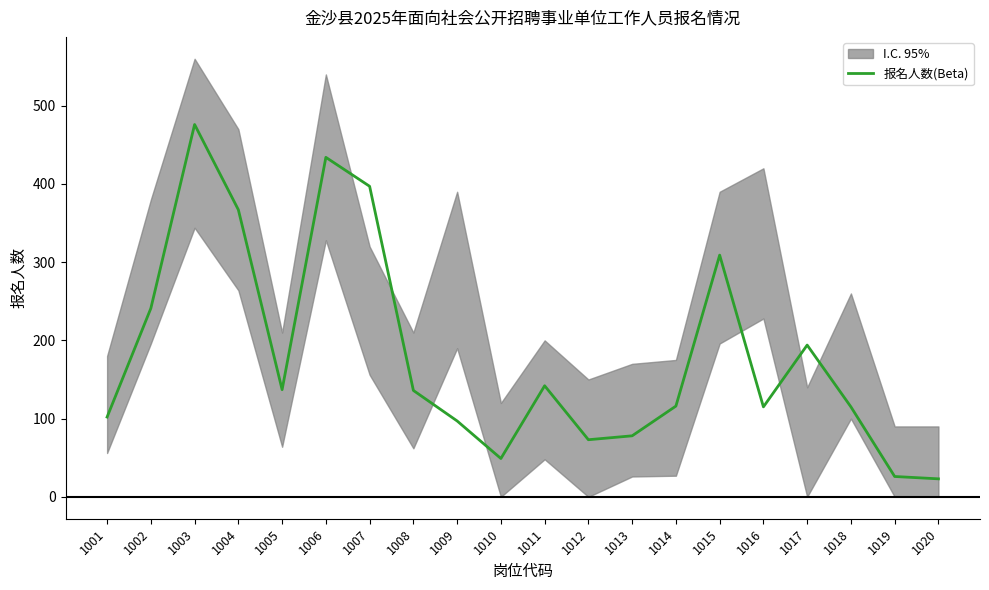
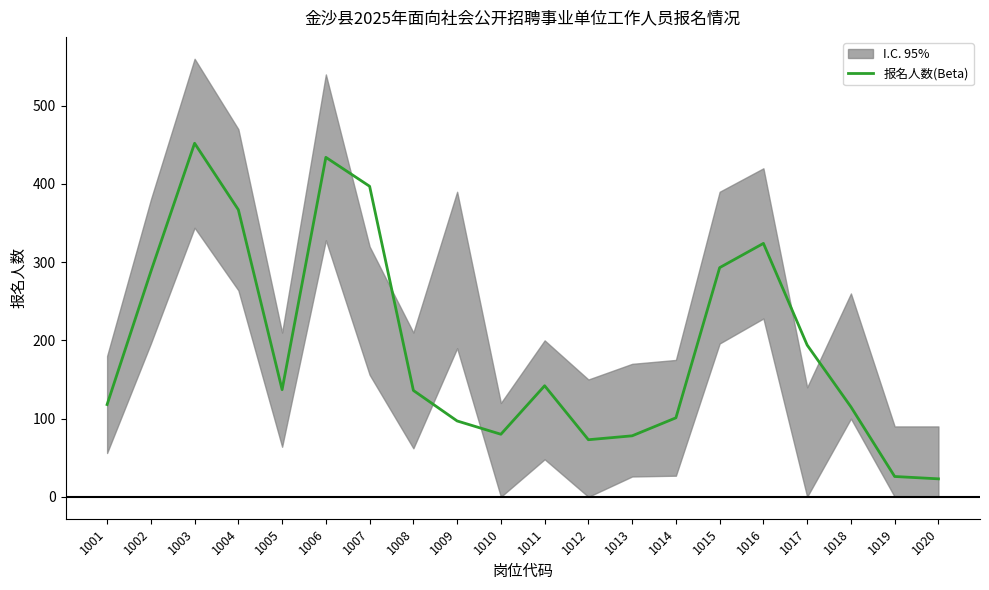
报名人数(Beta), 1001: 100 -> 120
报名人数(Beta), 1002: 240 -> 290
报名人数(Beta), 1003: 480 -> 450
报名人数(Beta), 1010: 50 -> 80
报名人数(Beta), 1014: 120 -> 100
报名人数(Beta), 1015: 310 -> 290
报名人数(Beta), 1016: 120 -> 320
